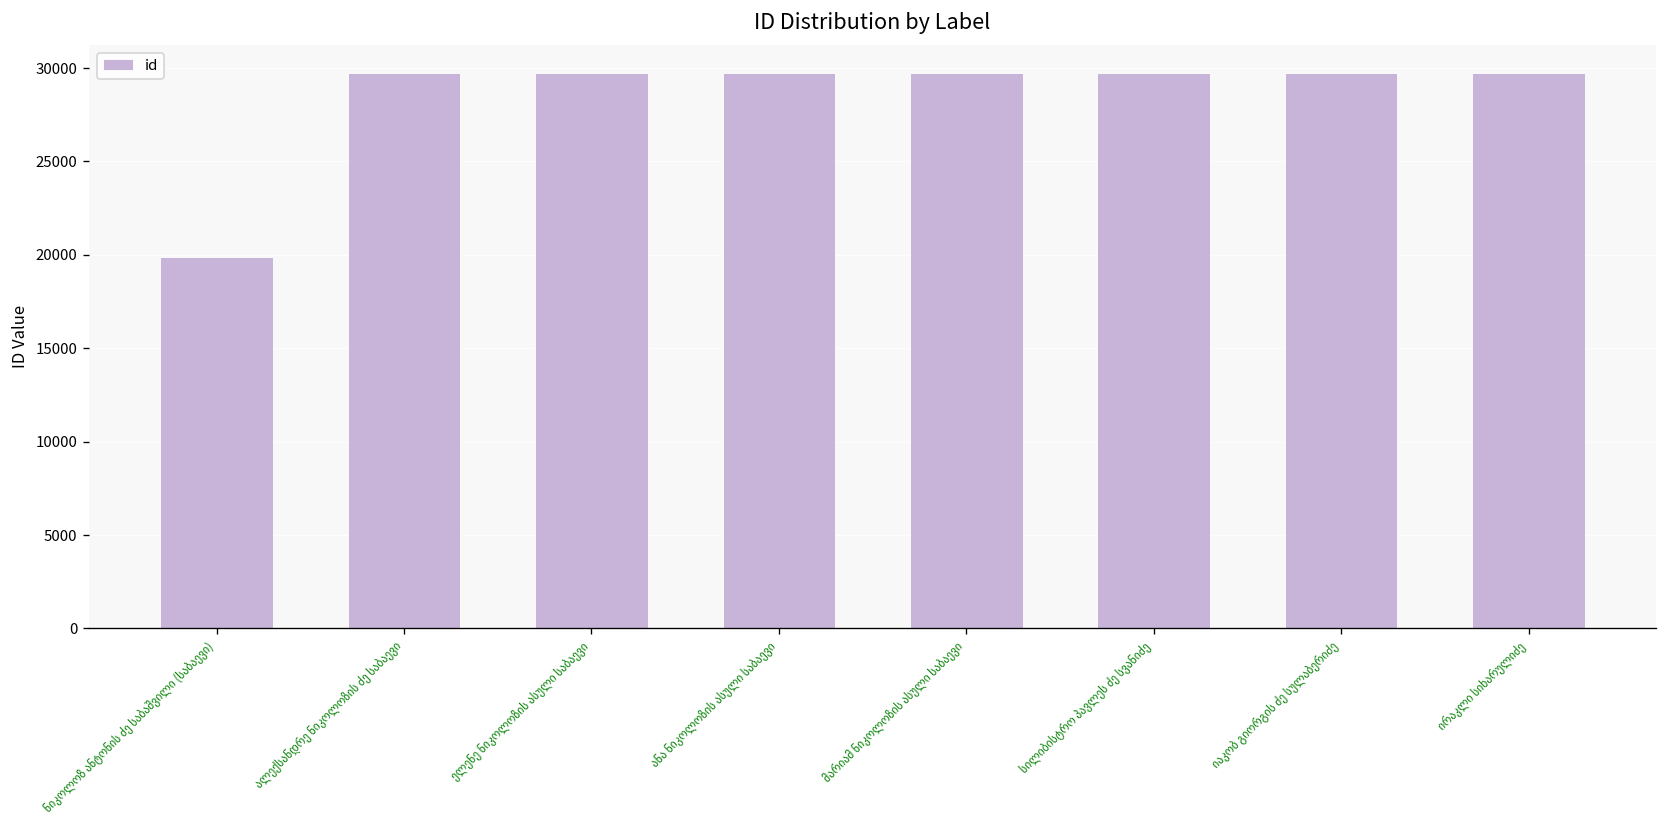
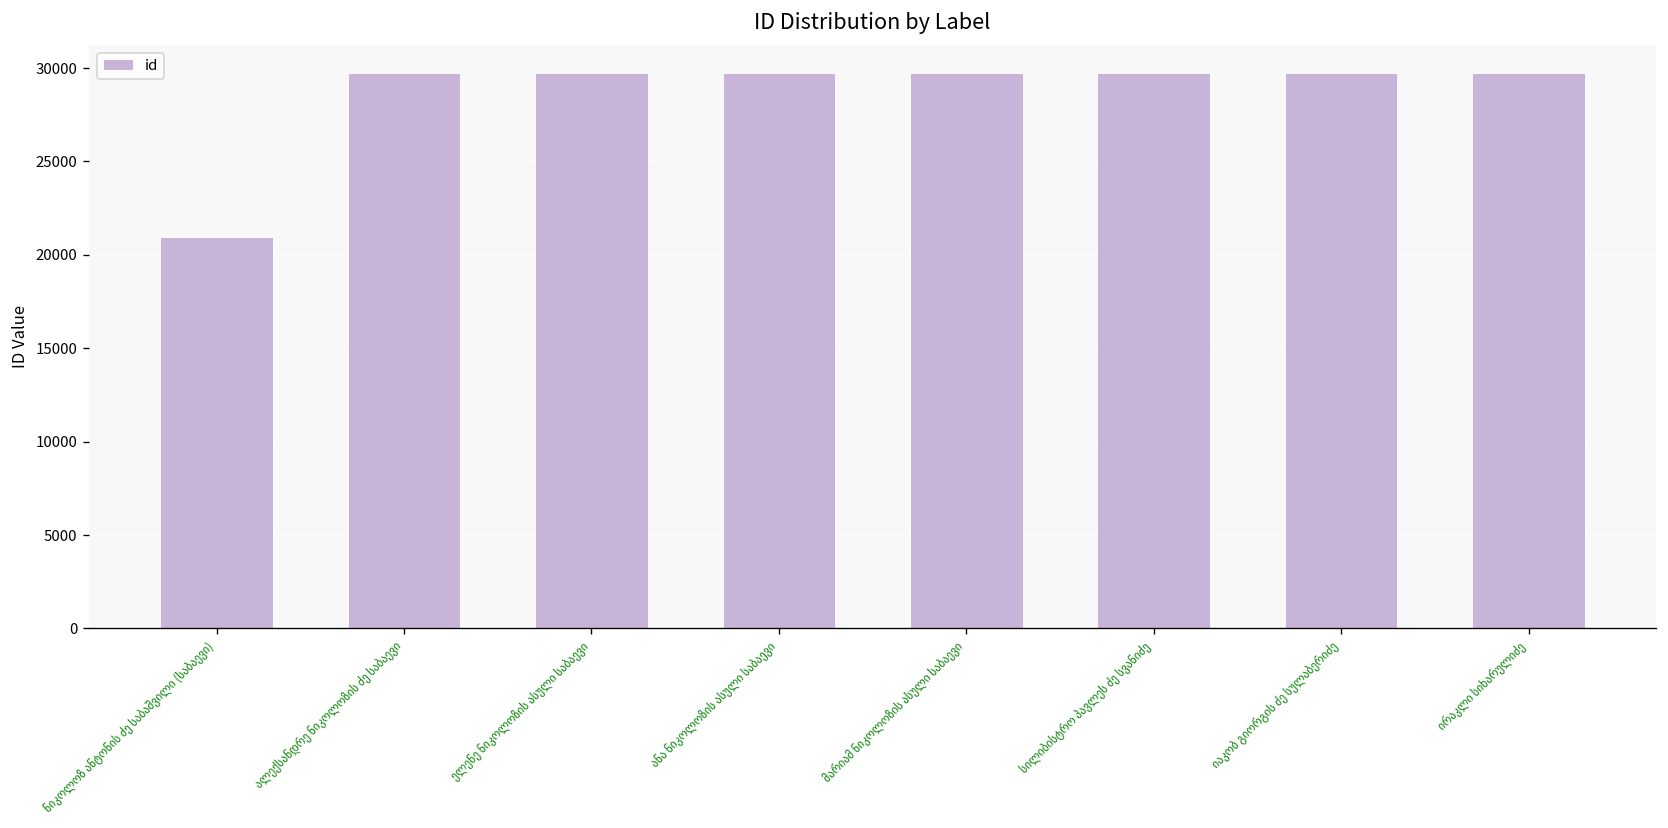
ნიკოლოზ ანტონის ძე საბაშვილი (საბაევი): 19900 -> 20900
